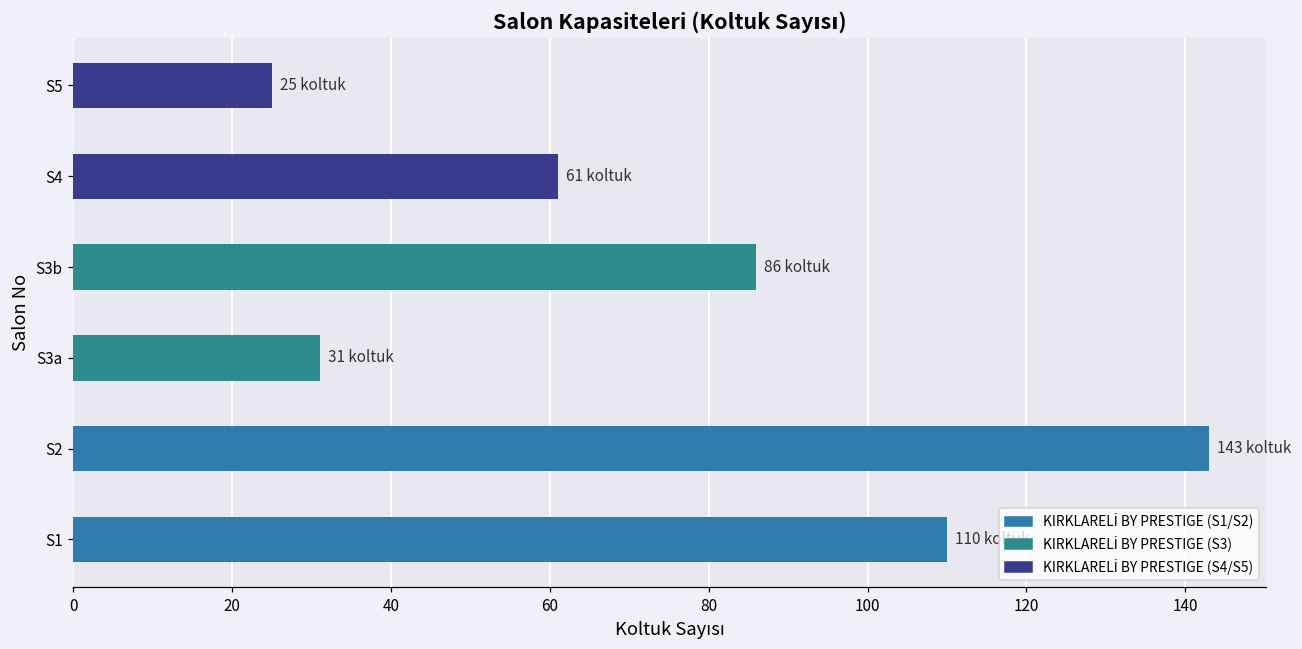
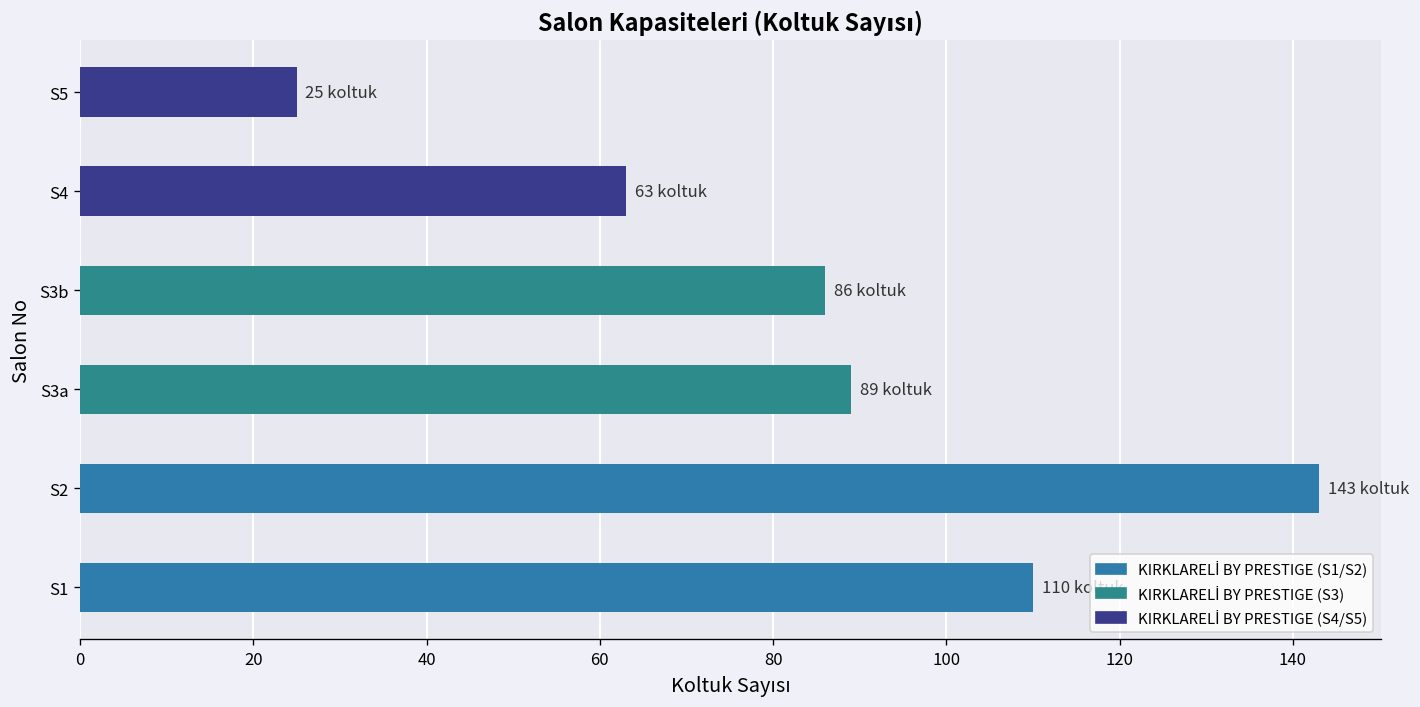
S4: 61 -> 63
S3a: 31 -> 89
